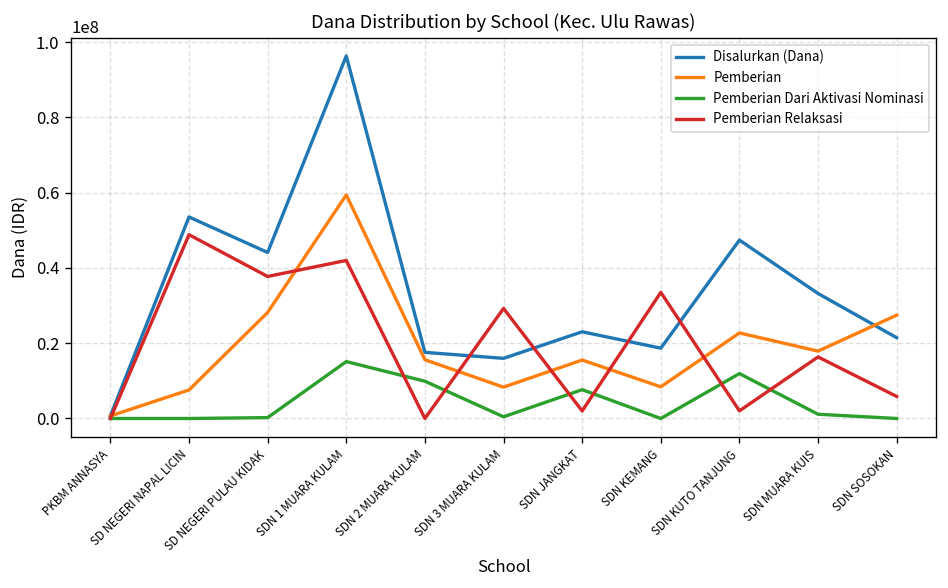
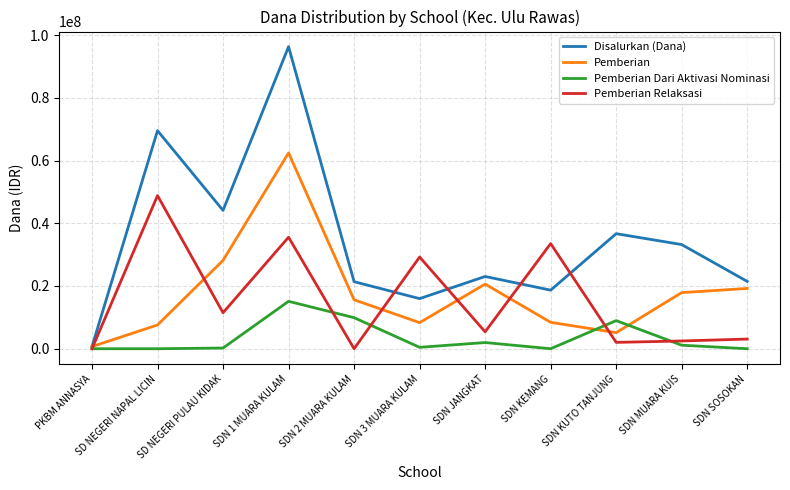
Disalurkan (Dana), SD NEGERI NAPAL LICIN: 54000000 -> 70000000
Pemberian Relaksasi, SD NEGERI PULAU KIDAK: 38000000 -> 11000000
Pemberian, SDN 1 MUARA KULAM: 59000000 -> 62000000
Pemberian Relaksasi, SDN 1 MUARA KULAM: 42000000 -> 36000000
Disalurkan (Dana), SDN 2 MUARA KULAM: 18000000 -> 21000000
Pemberian, SDN JANGKAT: 16000000 -> 21000000
Pemberian Dari Aktivasi Nominasi, SDN JANGKAT: 8000000 -> 2000000
Pemberian Relaksasi, SDN JANGKAT: 2000000 -> 5000000
Disalurkan (Dana), SDN KUTO TANJUNG: 47000000 -> 37000000
Pemberian, SDN KUTO TANJUNG: 23000000 -> 5000000
Pemberian Dari Aktivasi Nominasi, SDN KUTO TANJUNG: 12000000 -> 9000000
Pemberian Relaksasi, SDN MUARA KUIS: 16000000 -> 2000000
Pemberian, SDN SOSOKAN: 27000000 -> 19000000
Pemberian Relaksasi, SDN SOSOKAN: 6000000 -> 3000000
